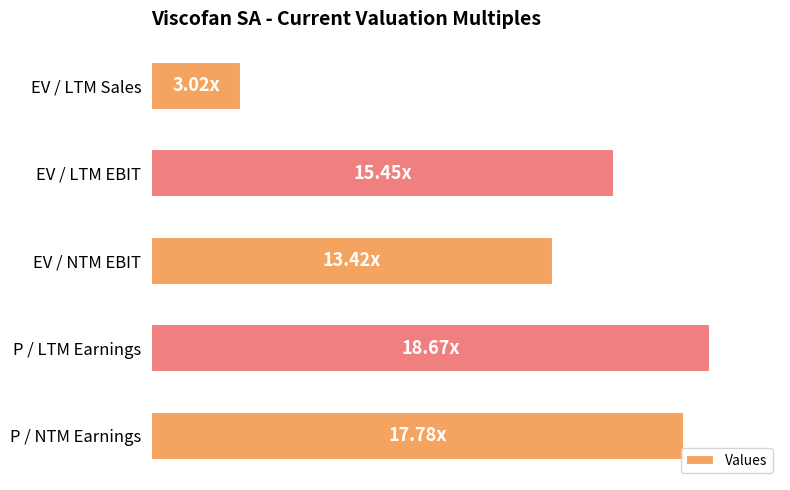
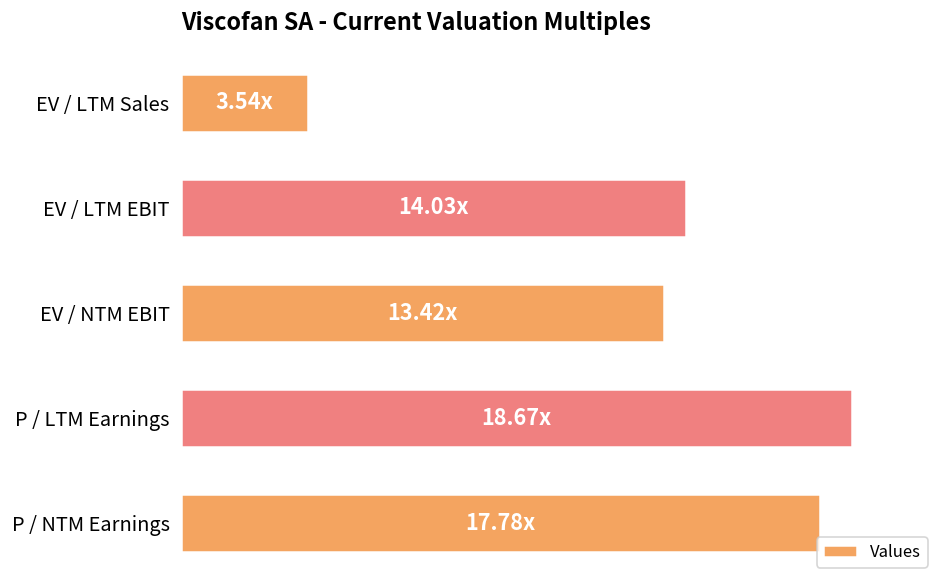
EV / LTM Sales: 3.02x -> 3.54x
EV / LTM EBIT: 15.45x -> 14.03x
